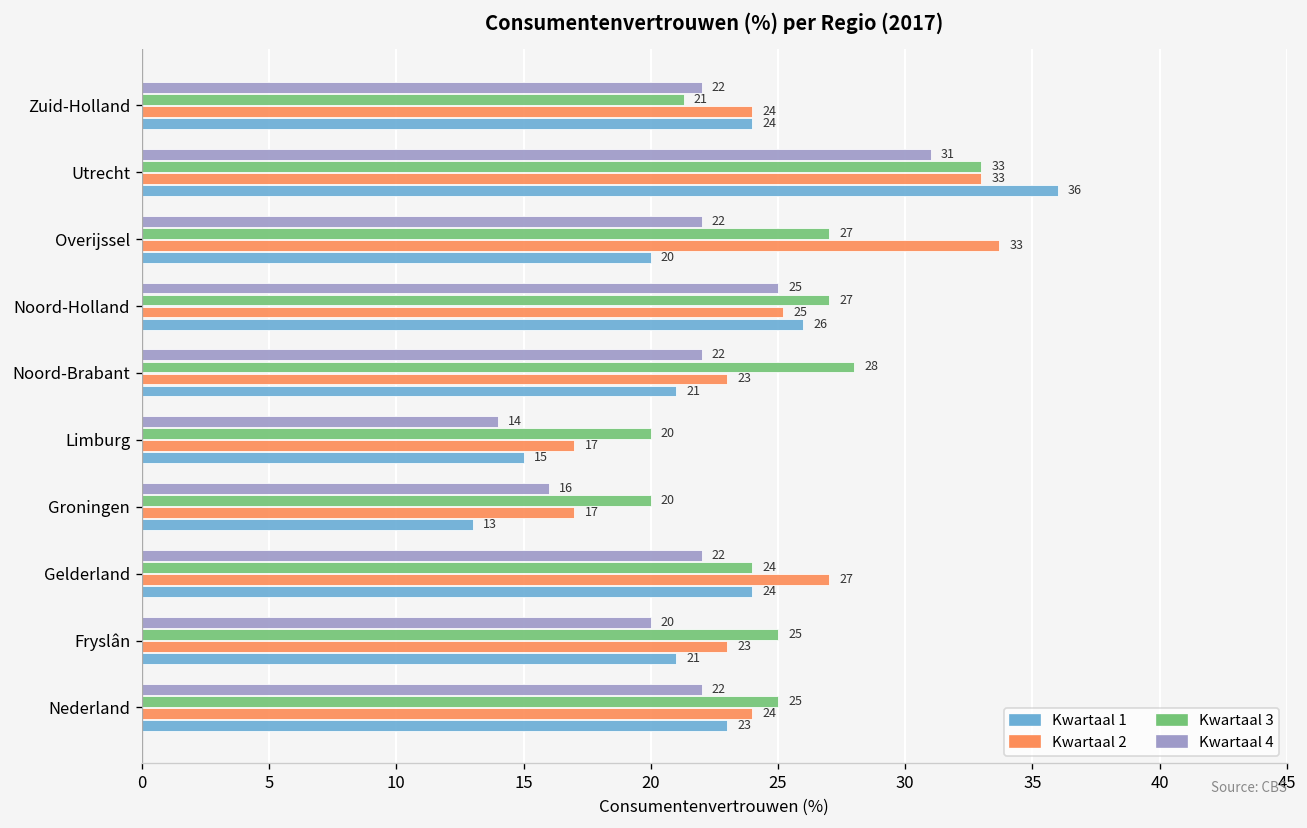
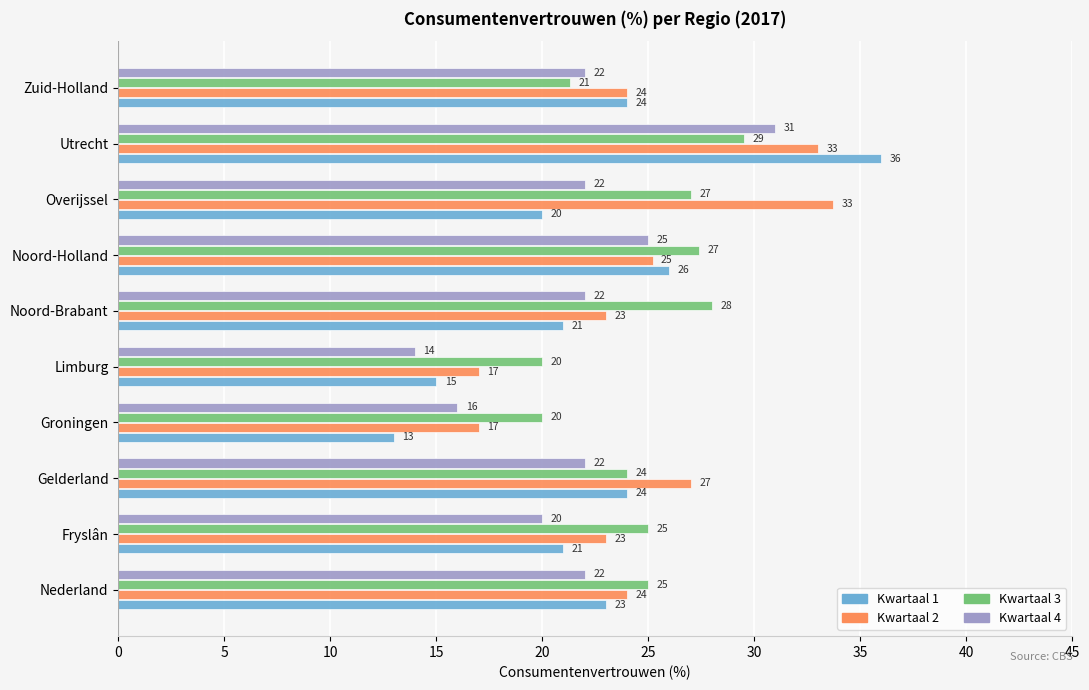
Kwartaal 3, Utrecht: 33 -> 29
Kwartaal 3, Noord-Holland: 27.0 -> 27.4
